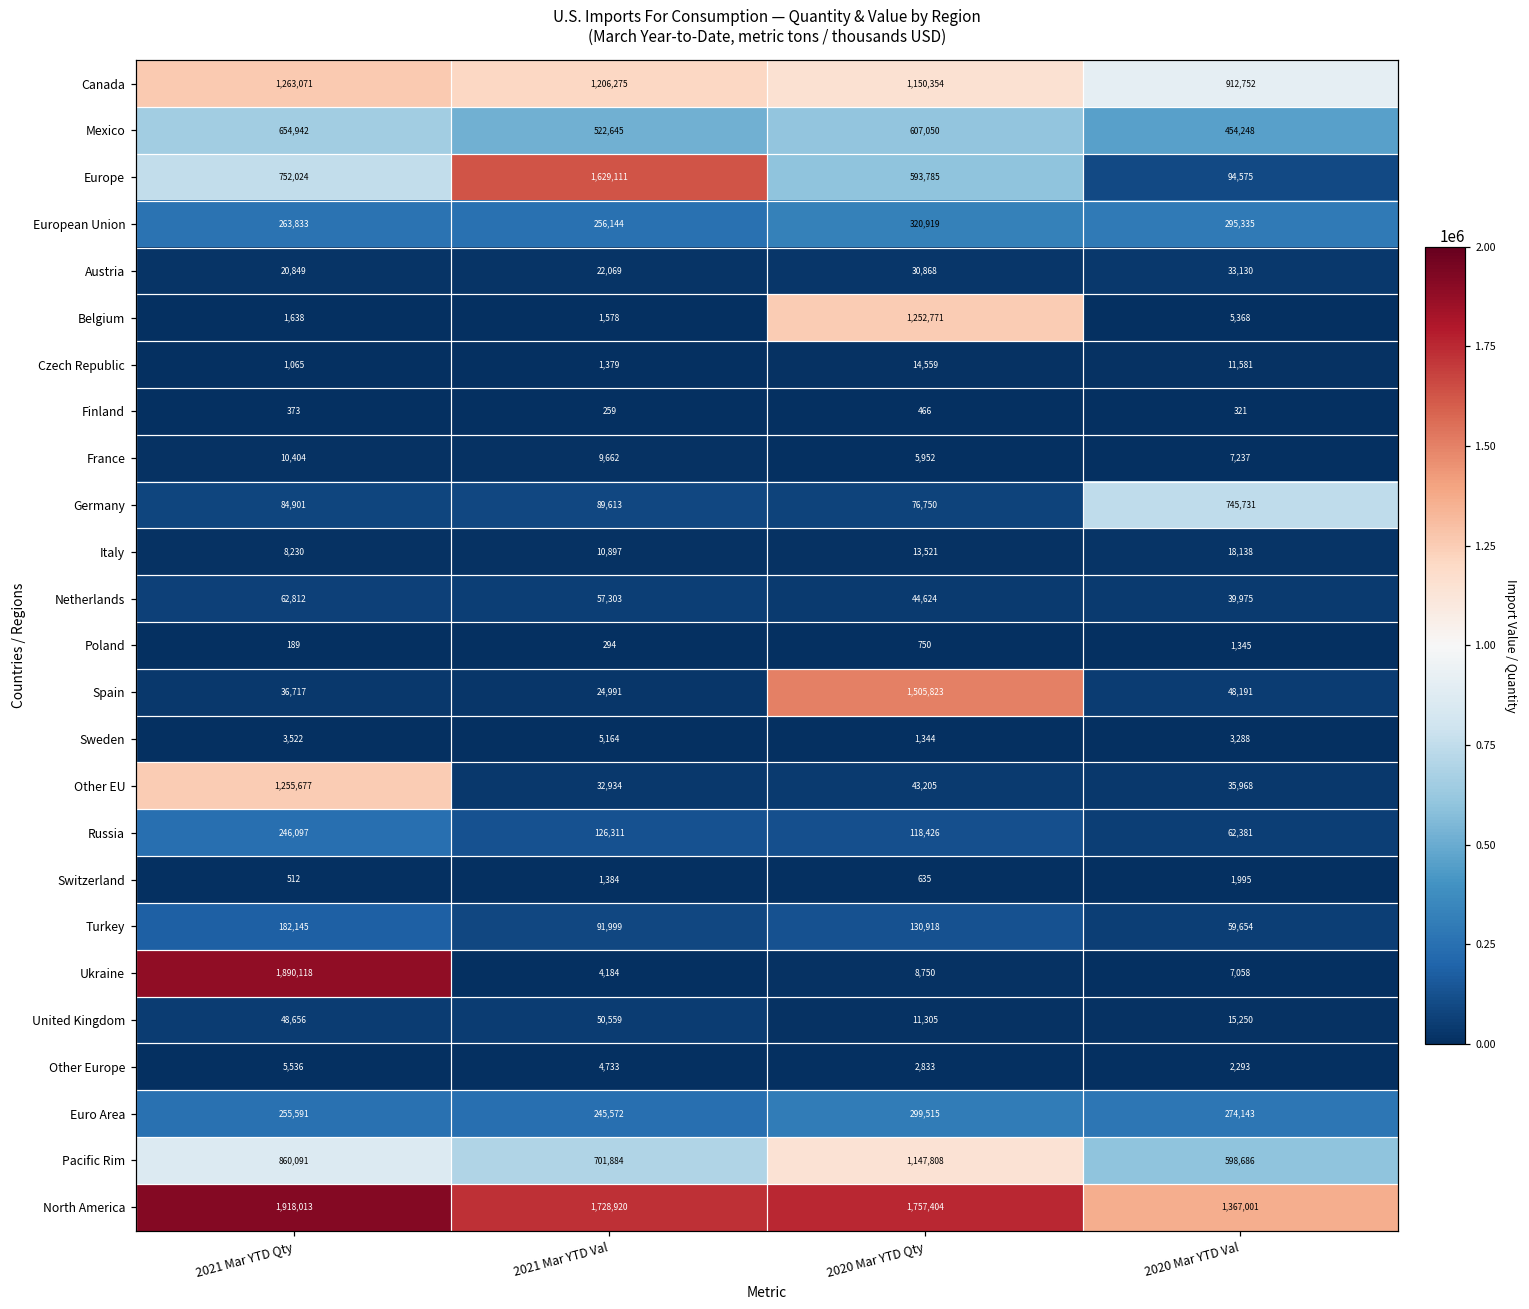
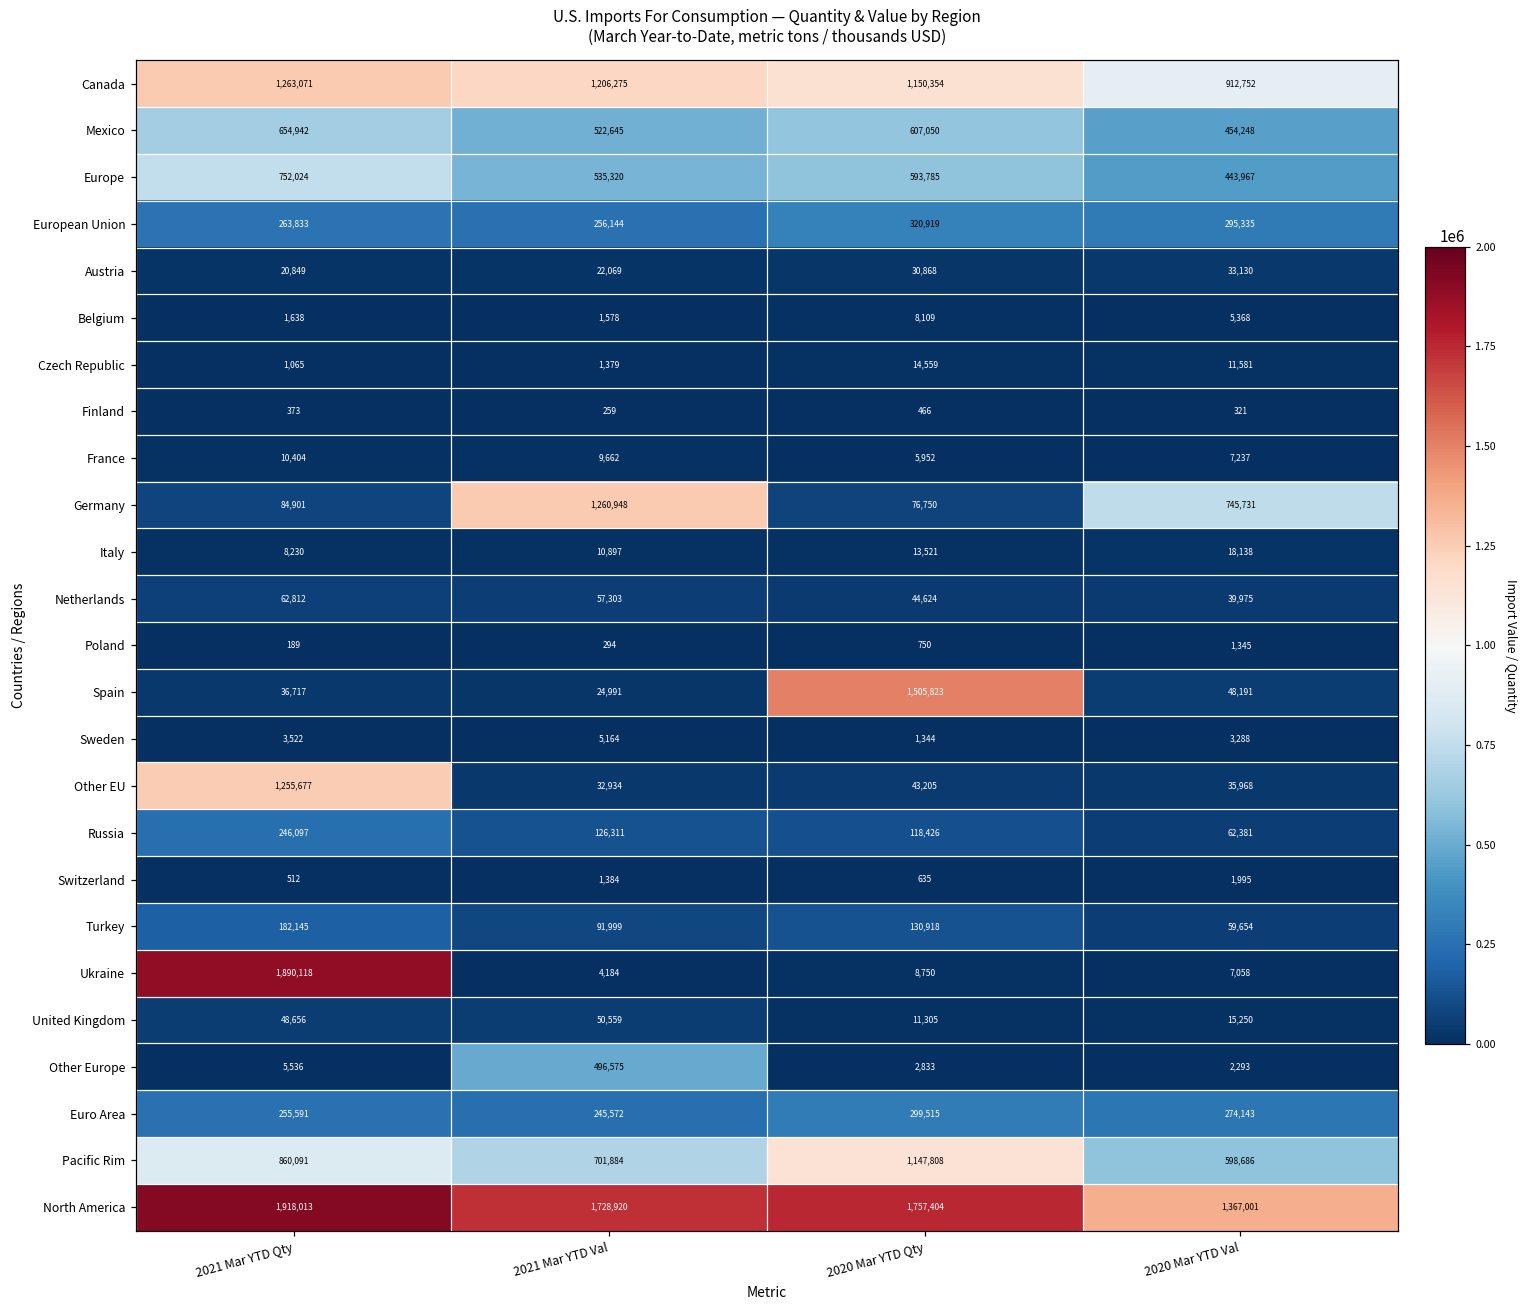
Europe, 2021 Mar YTD Val: 1,629,111 -> 535,320
Europe, 2020 Mar YTD Val: 94,575 -> 443,967
Belgium, 2020 Mar YTD Qty: 1,252,771 -> 8,109
Germany, 2021 Mar YTD Val: 89,613 -> 1,260,948
Other Europe, 2021 Mar YTD Val: 4,733 -> 496,575
